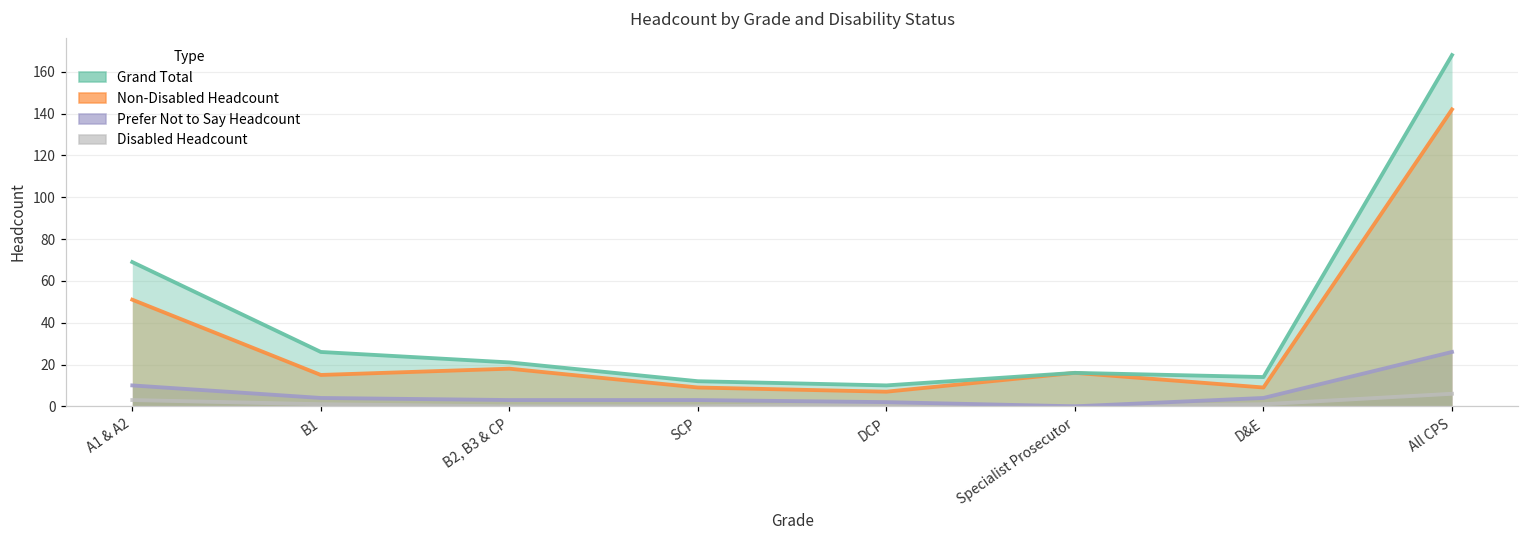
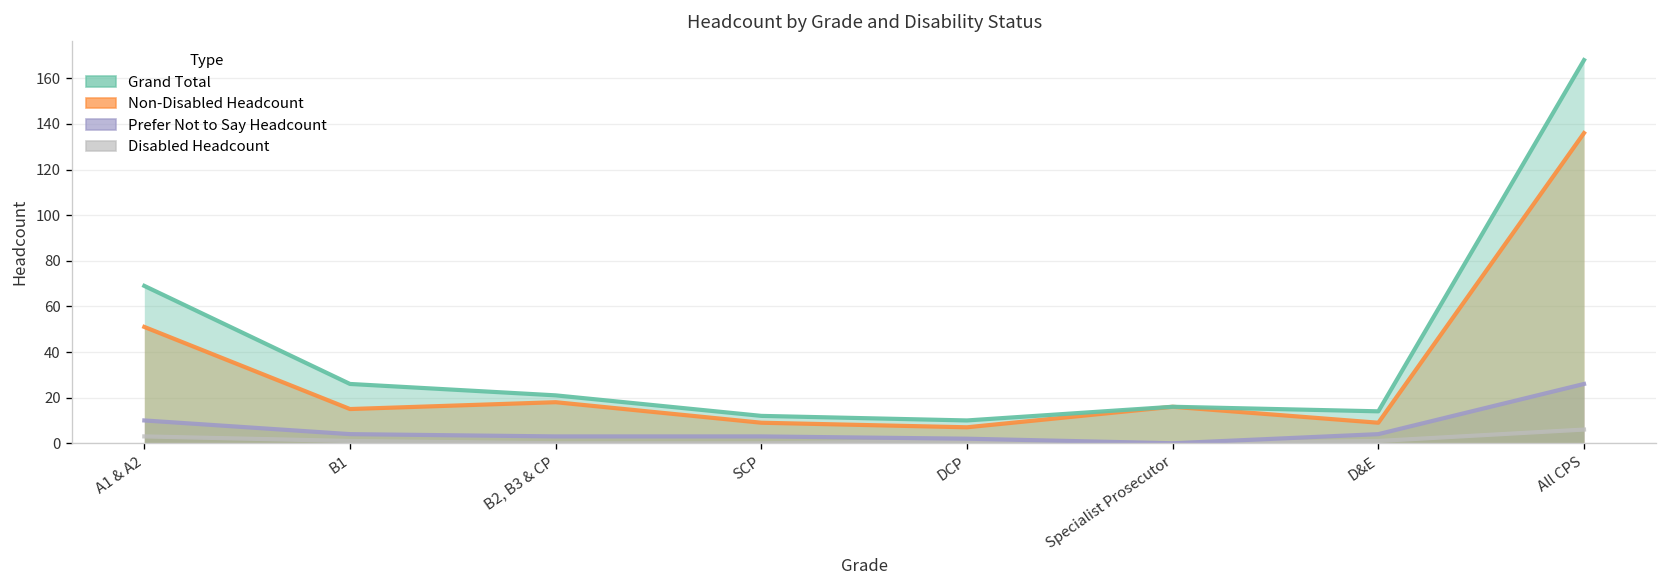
Non-Disabled Headcount, All CPS: 142 -> 136
